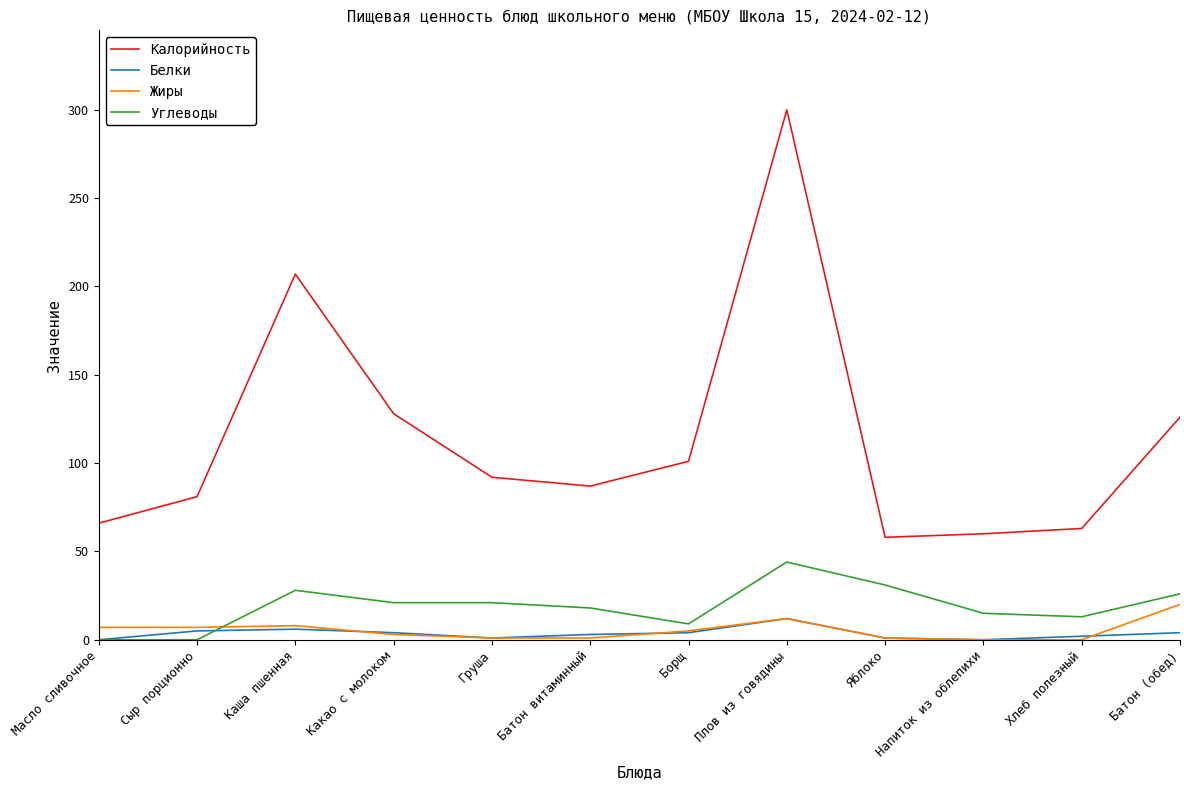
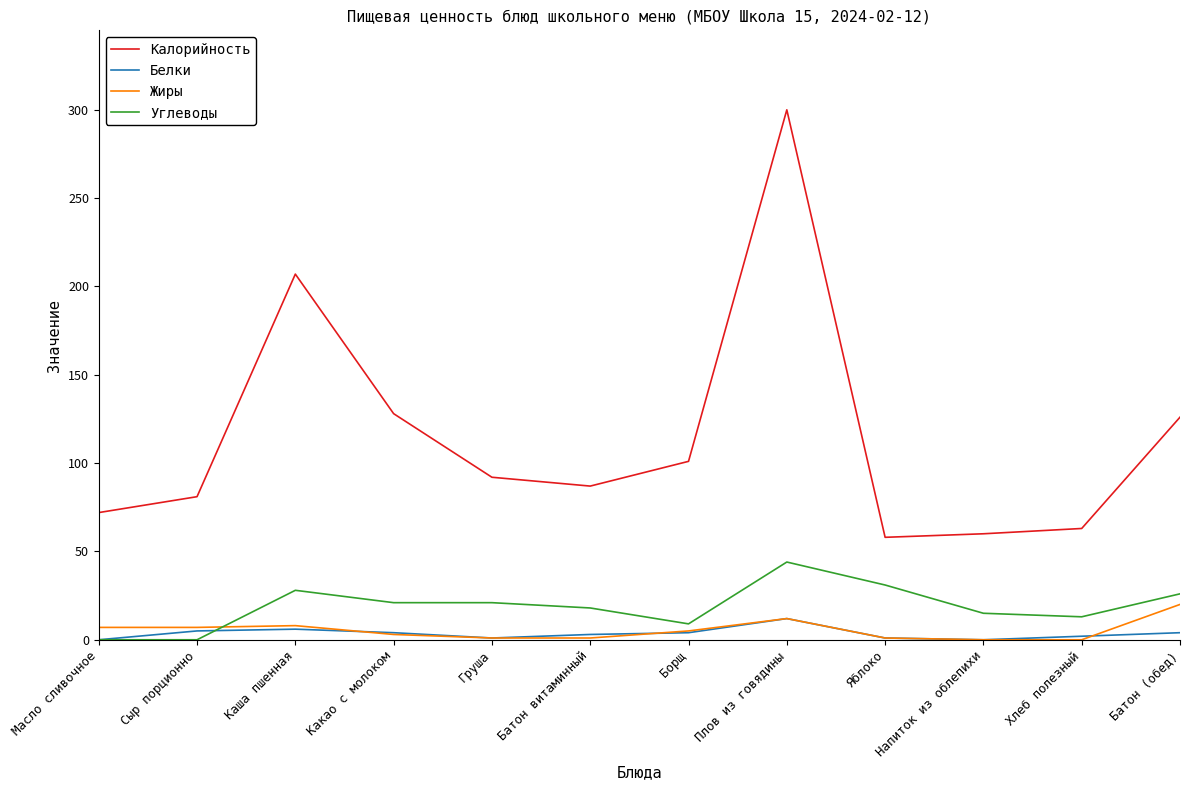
Калорийность, Масло сливочное: 66 -> 72
